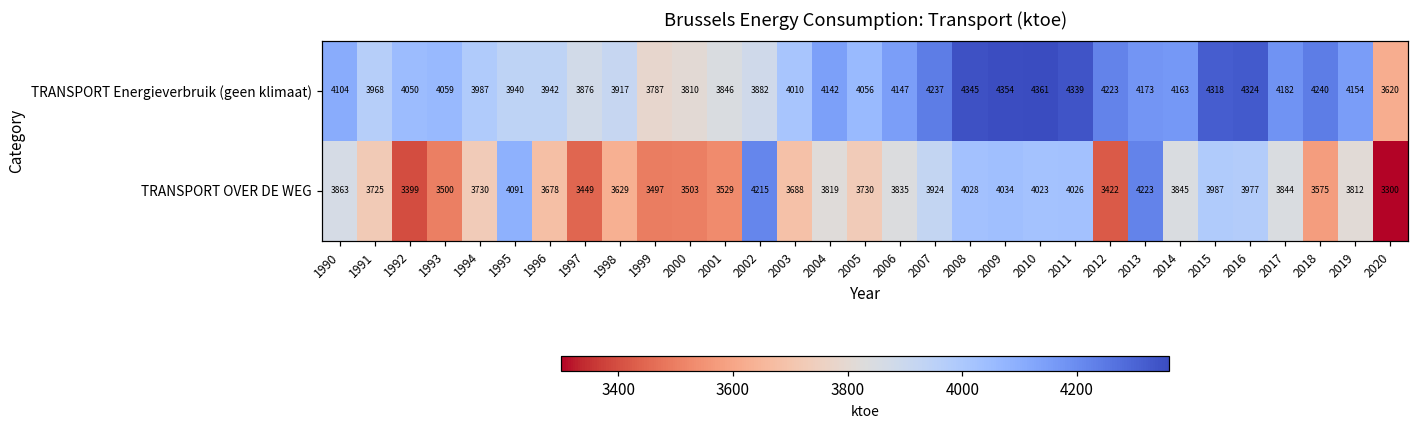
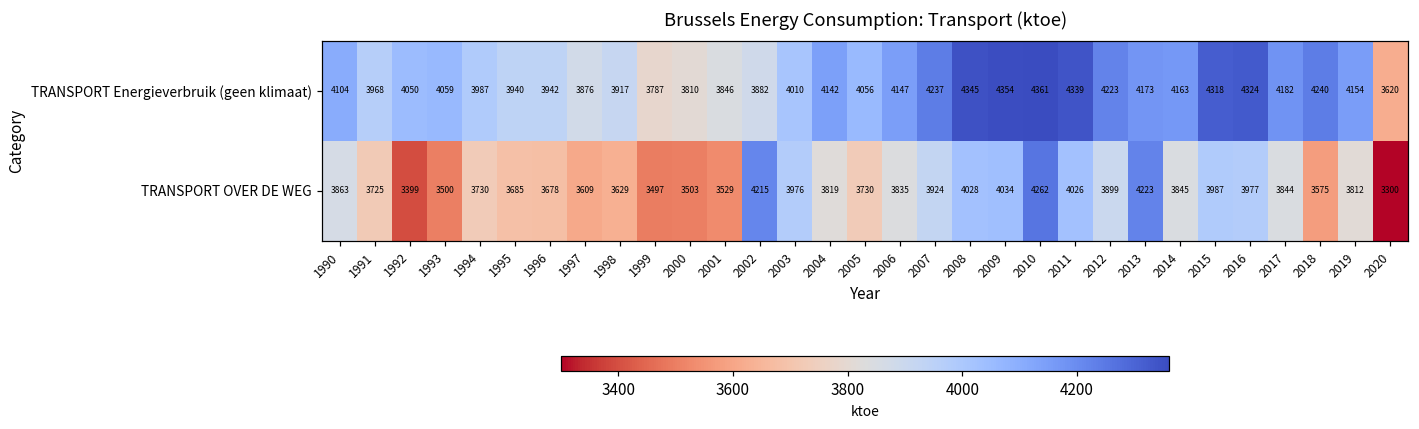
TRANSPORT OVER DE WEG, 1995: 4091 -> 3685
TRANSPORT OVER DE WEG, 1997: 3449 -> 3609
TRANSPORT OVER DE WEG, 2003: 3688 -> 3976
TRANSPORT OVER DE WEG, 2010: 4023 -> 4262
TRANSPORT OVER DE WEG, 2012: 3422 -> 3899
